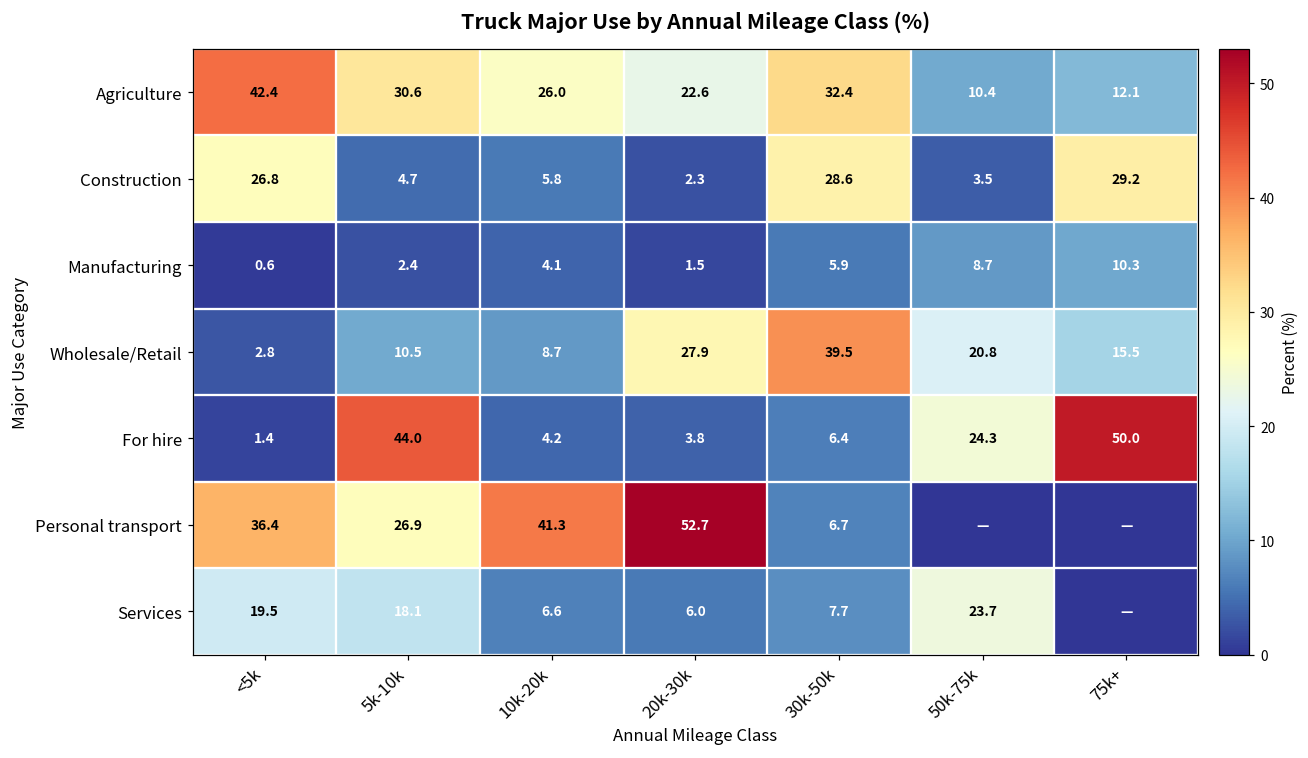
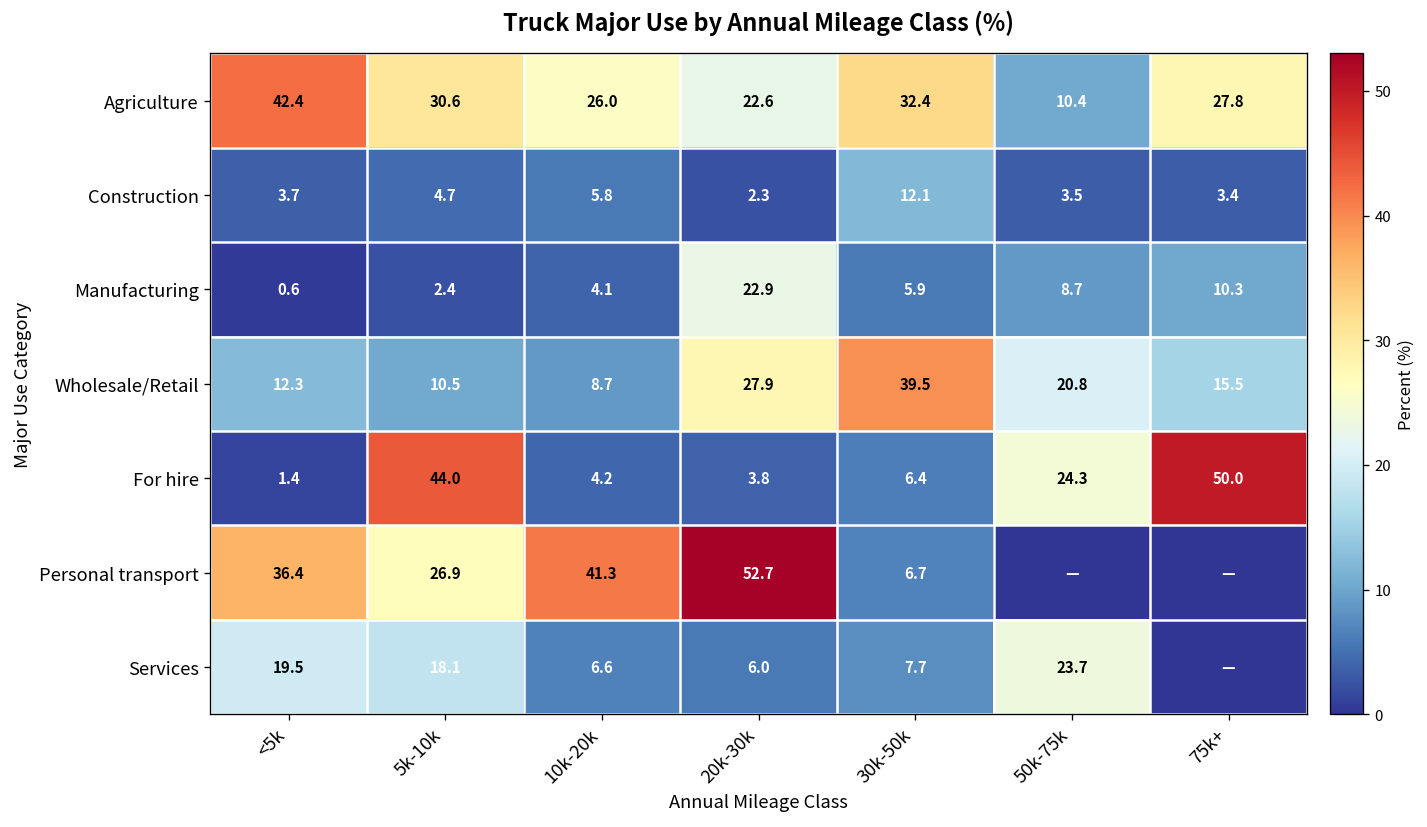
Agriculture, 75k+: 12.1 -> 27.8
Construction, <5k: 26.8 -> 3.7
Construction, 30k-50k: 28.6 -> 12.1
Construction, 75k+: 29.2 -> 3.4
Manufacturing, 20k-30k: 1.5 -> 22.9
Wholesale/Retail, <5k: 2.8 -> 12.3
